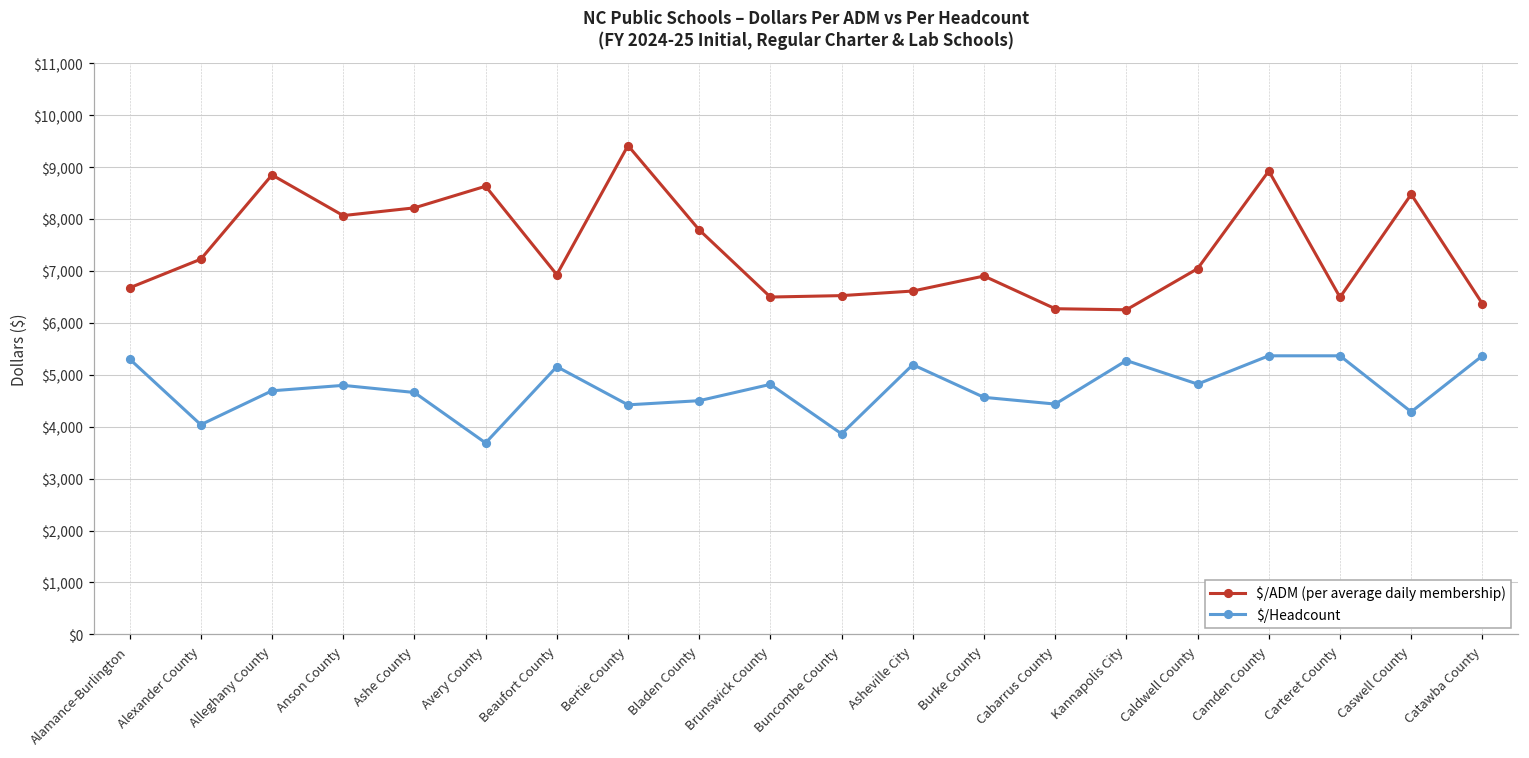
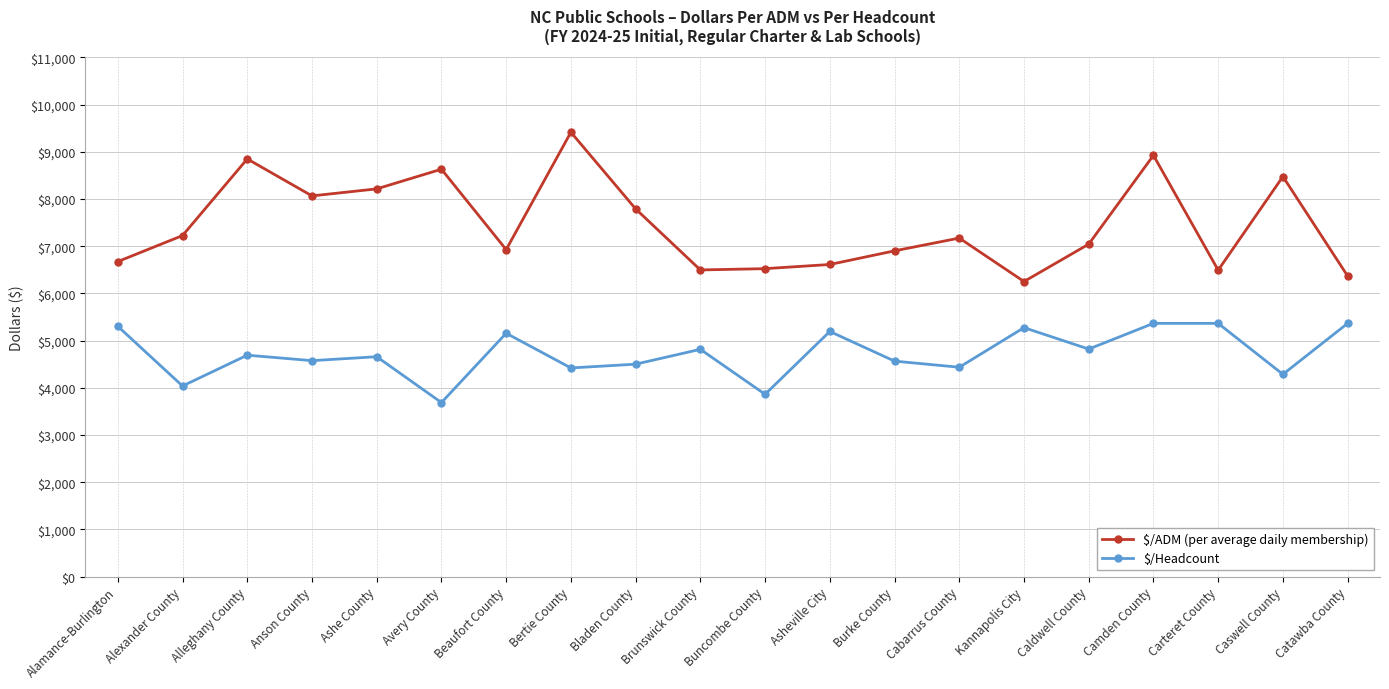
$/Headcount, Anson County: $4,800 -> $4,600
$/ADM (per average daily membership), Cabarrus County: $6,300 -> $7,200
